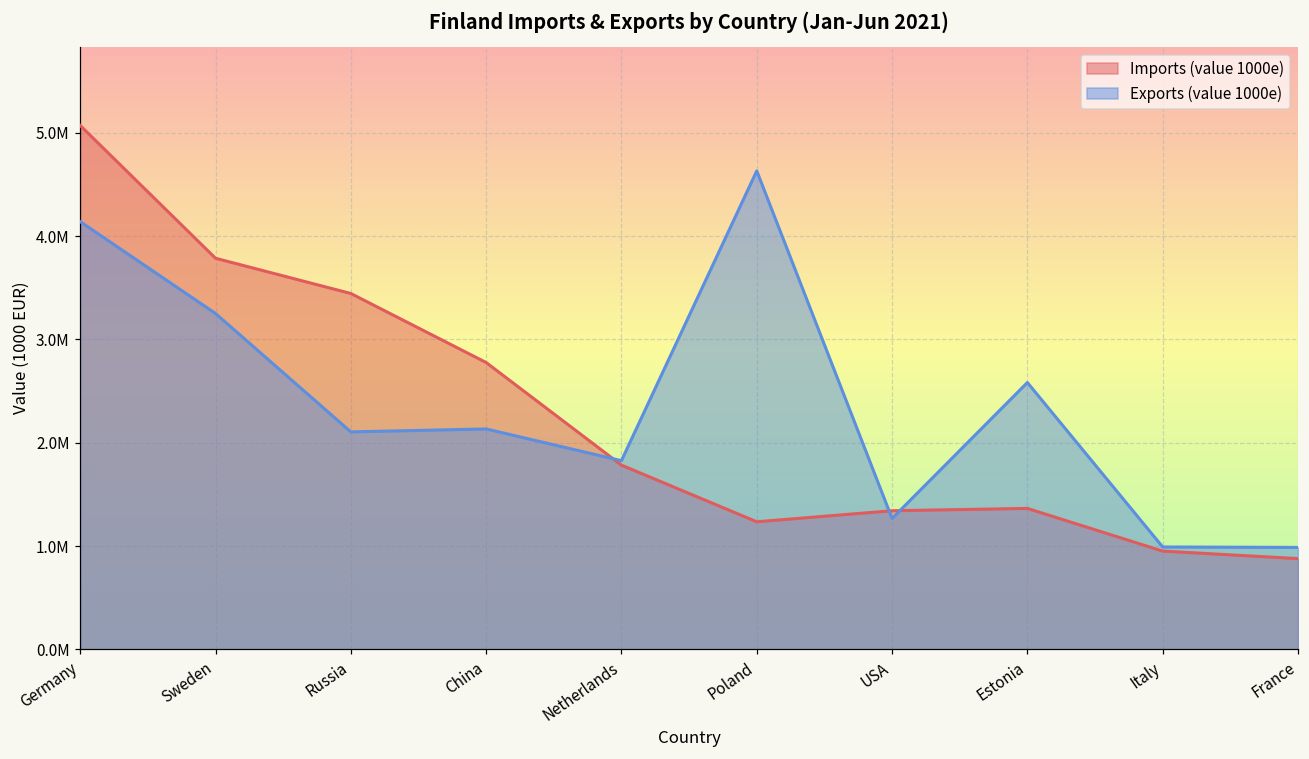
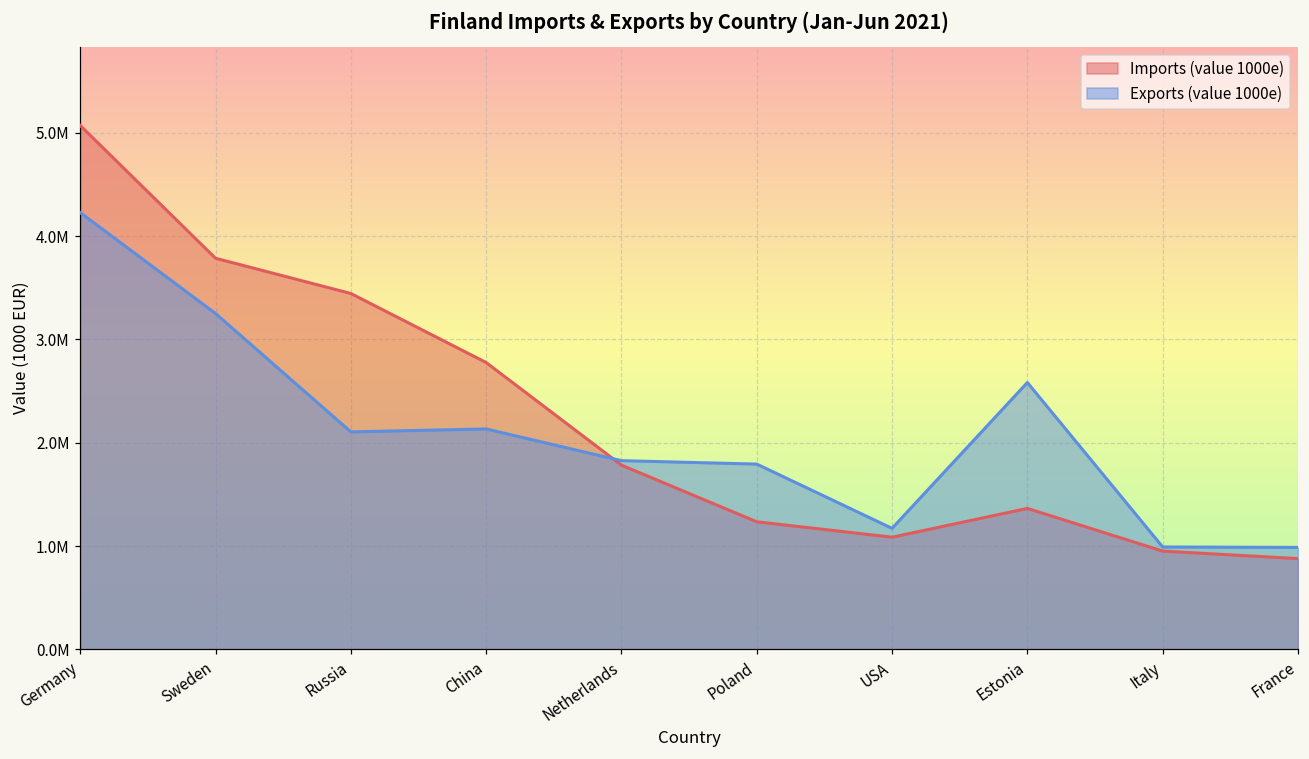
Exports (value 1000e), Germany: 4100000 -> 4200000
Exports (value 1000e), Poland: 4600000 -> 1800000
Imports (value 1000e), USA: 1300000 -> 1100000
Exports (value 1000e), USA: 1300000 -> 1200000
